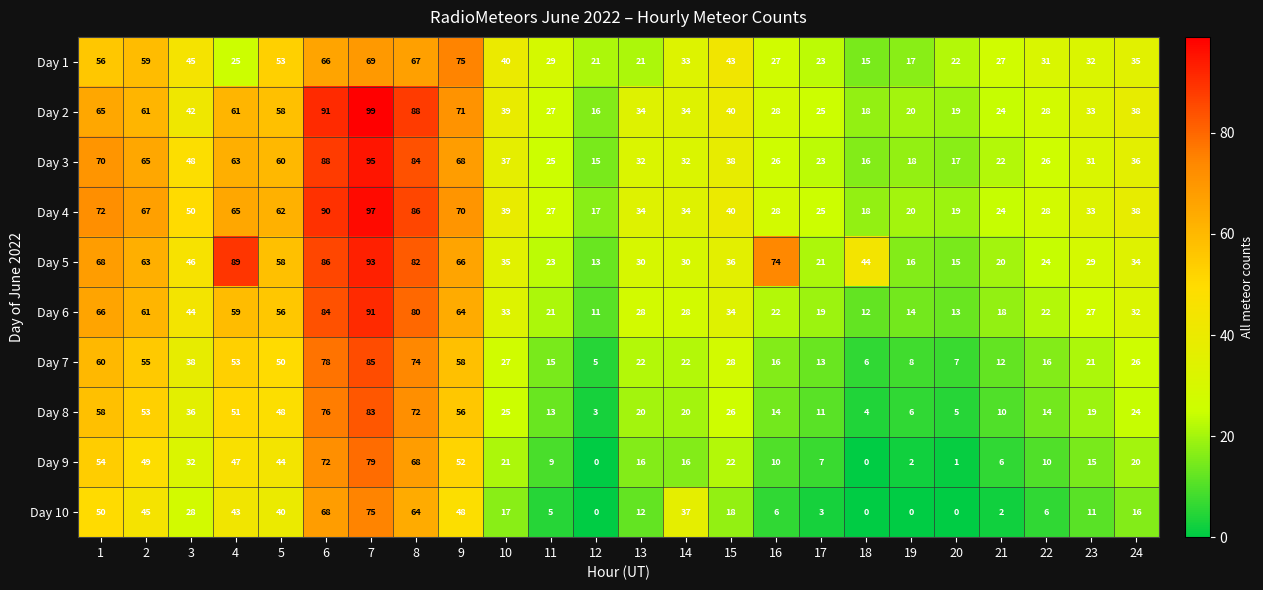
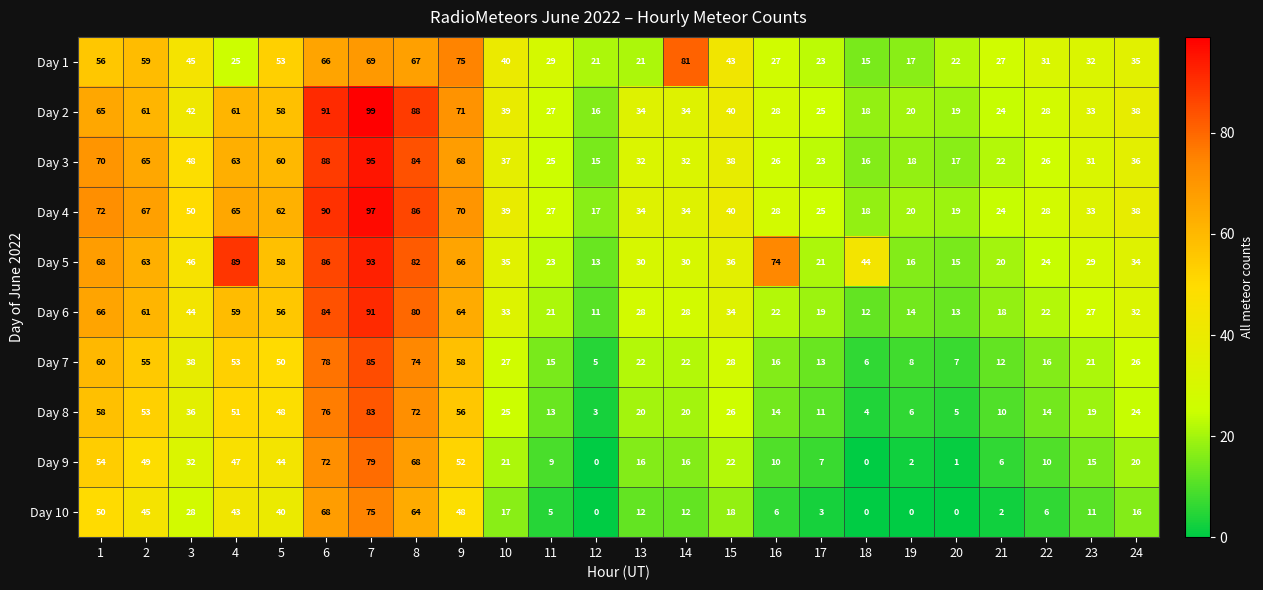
Day 1, 14: 33 -> 81
Day 10, 14: 37 -> 12
